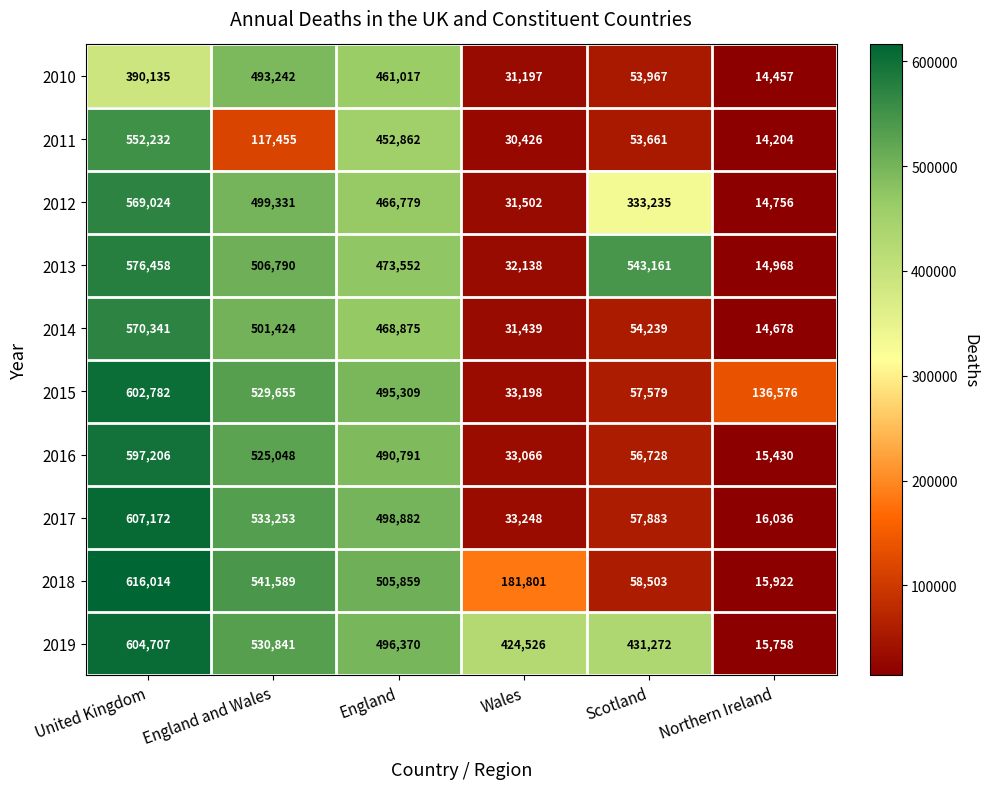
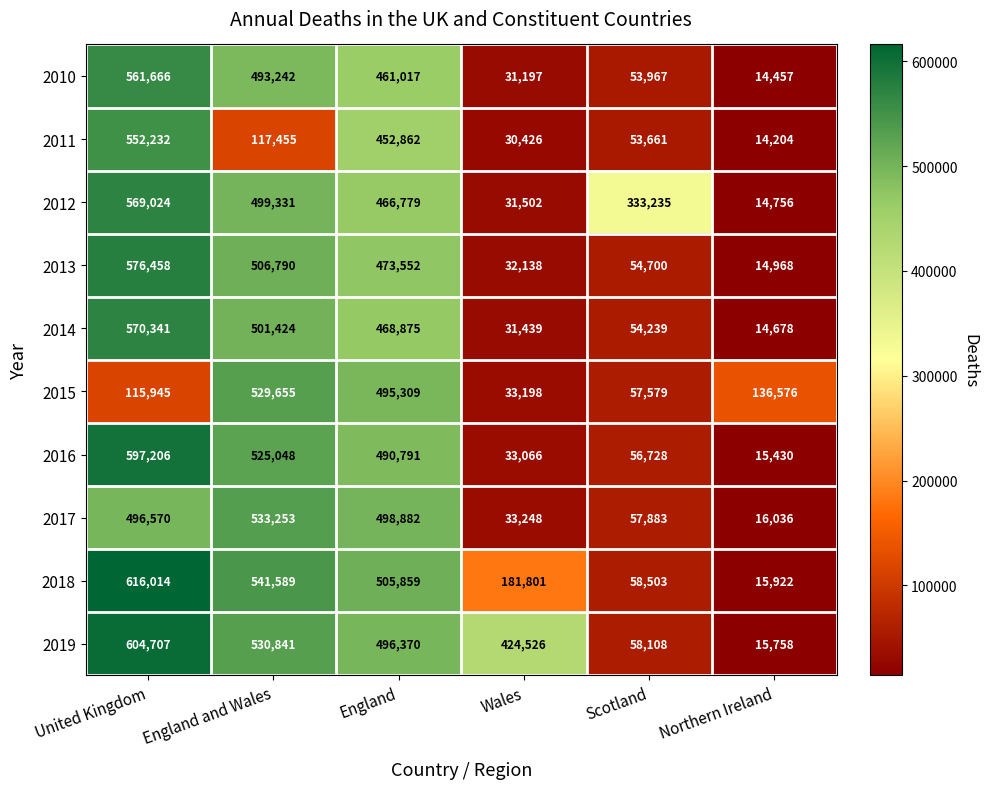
2010, United Kingdom: 390,135 -> 561,666
2013, Scotland: 543,161 -> 54,700
2015, United Kingdom: 602,782 -> 115,945
2017, United Kingdom: 607,172 -> 496,570
2019, Scotland: 431,272 -> 58,108
